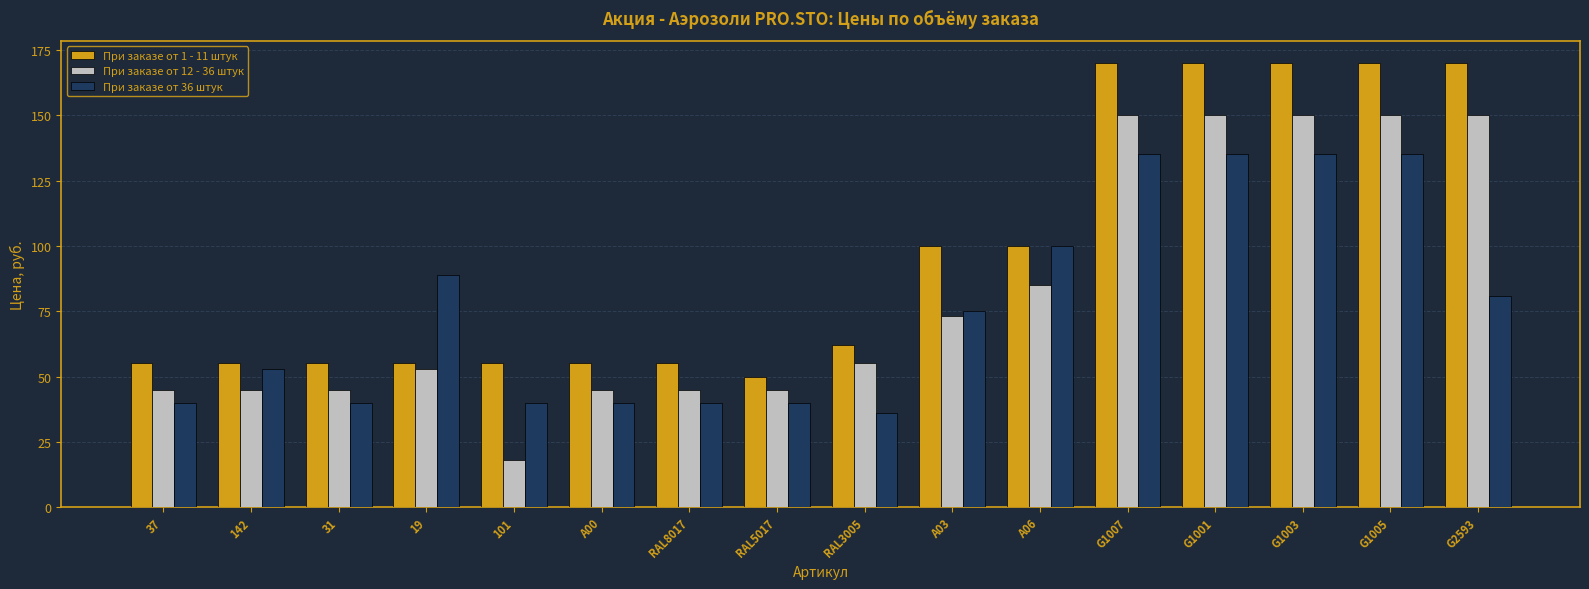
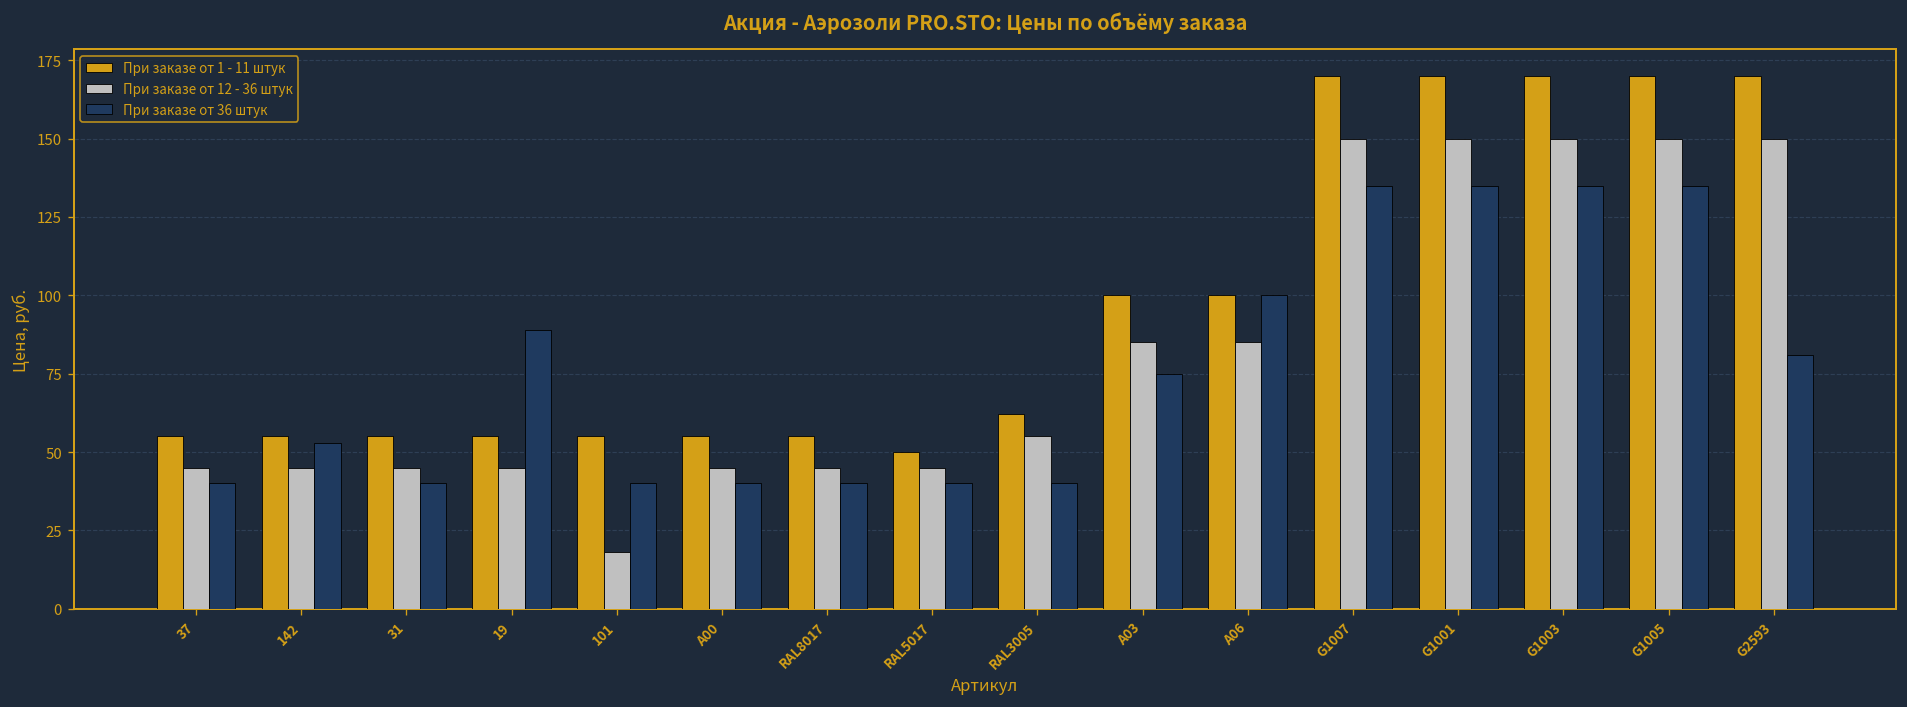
При заказе от 12 - 36 штук, 19: 53 -> 45
При заказе от 36 штук, RAL3005: 36 -> 40
При заказе от 12 - 36 штук, А03: 73 -> 85
